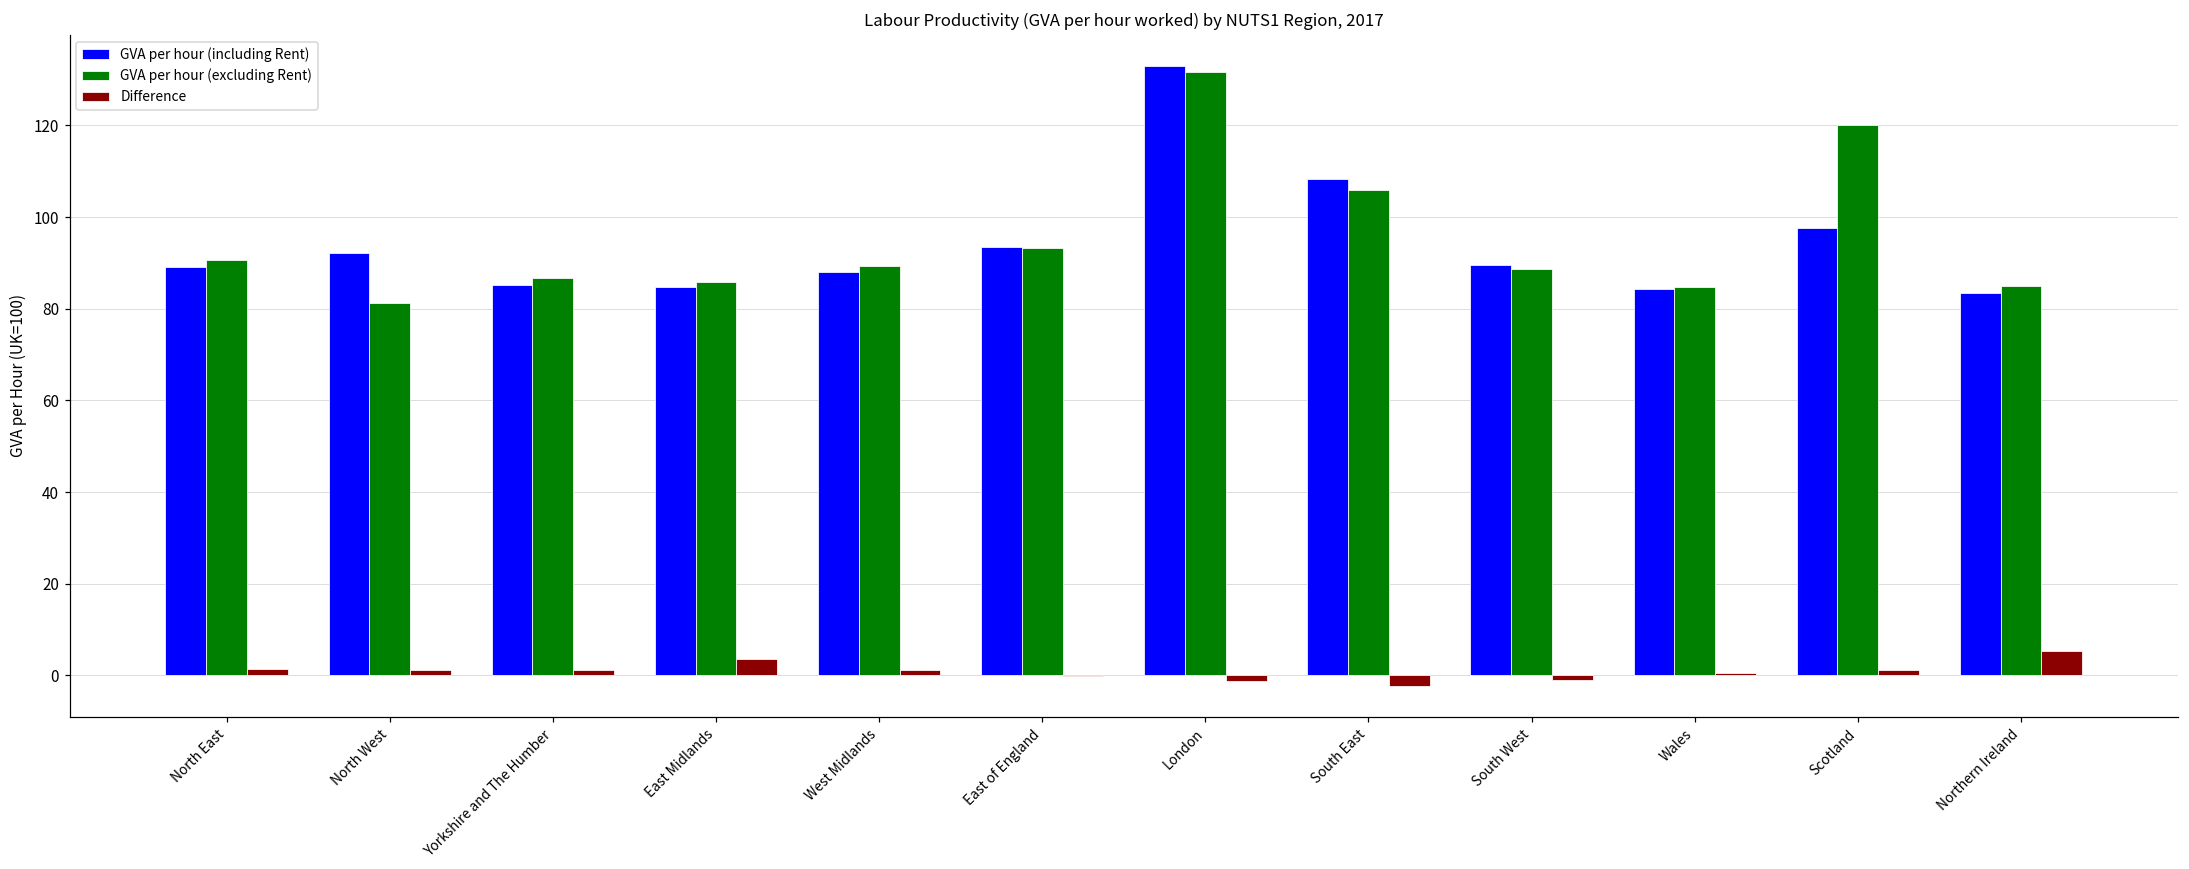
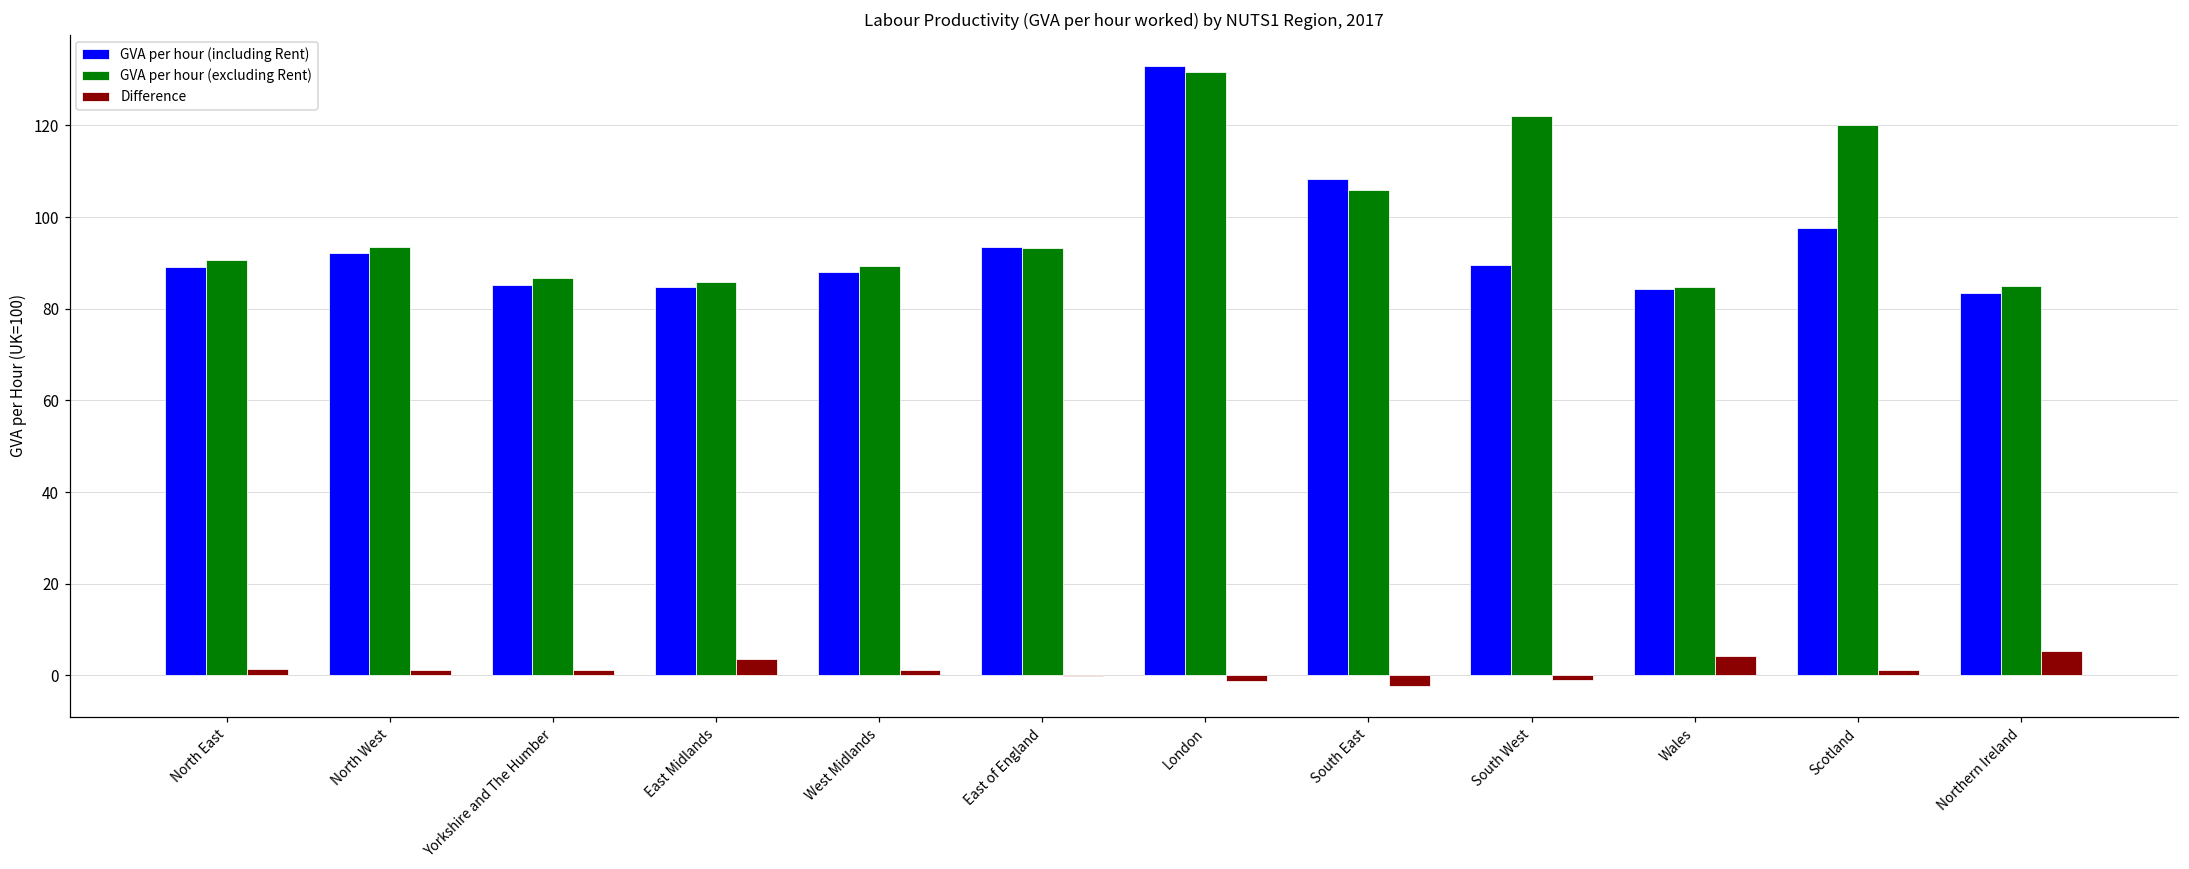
GVA per hour (excluding Rent), North West: 81 -> 93
GVA per hour (excluding Rent), South West: 89 -> 122
Difference, Wales: 1 -> 4
